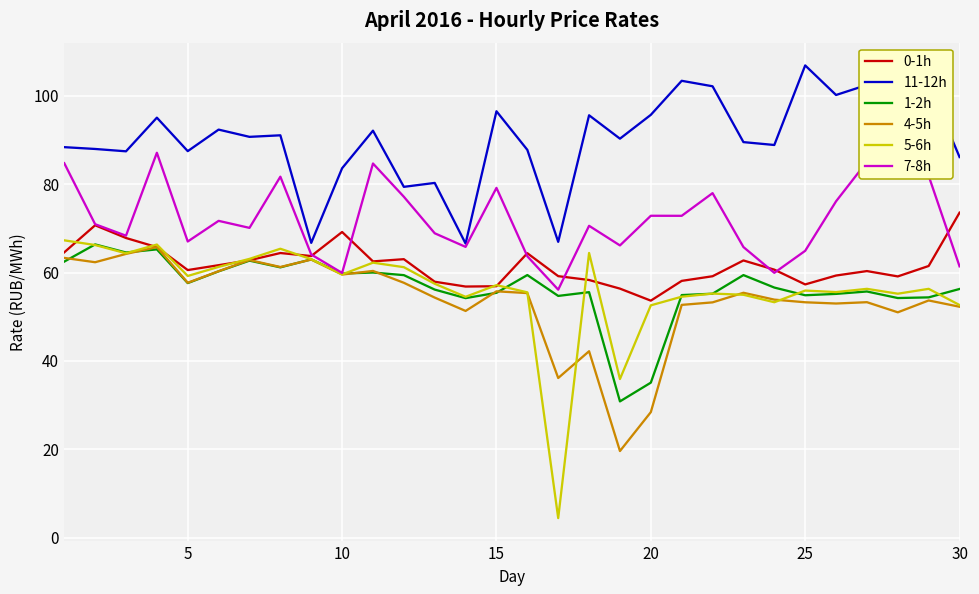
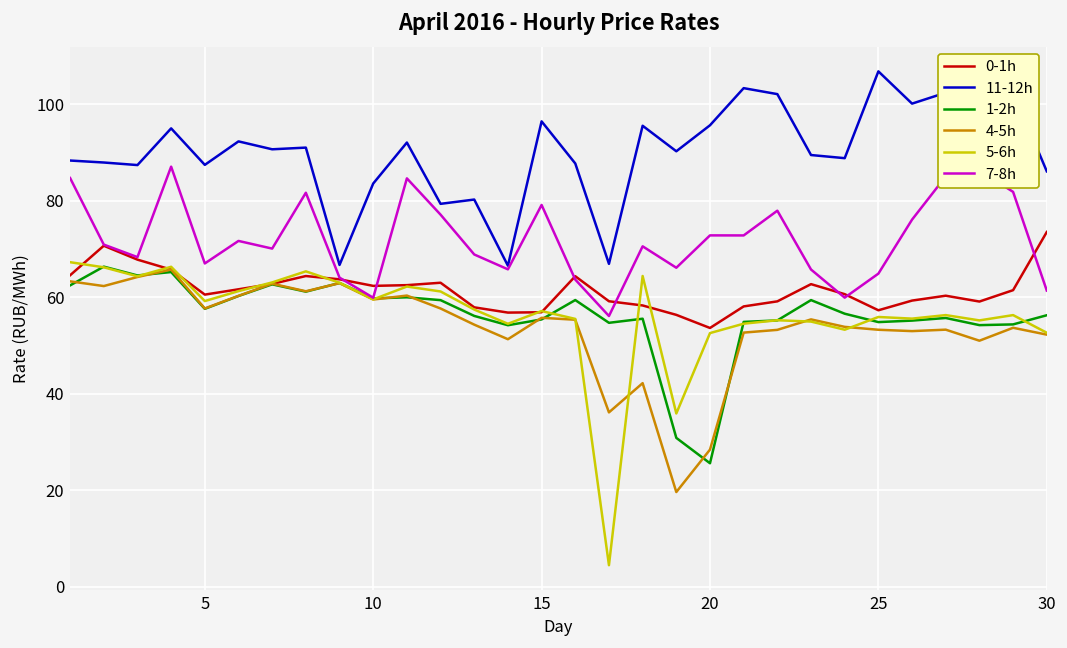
0-1h, 10: 69 -> 62
1-2h, 20: 35 -> 26
